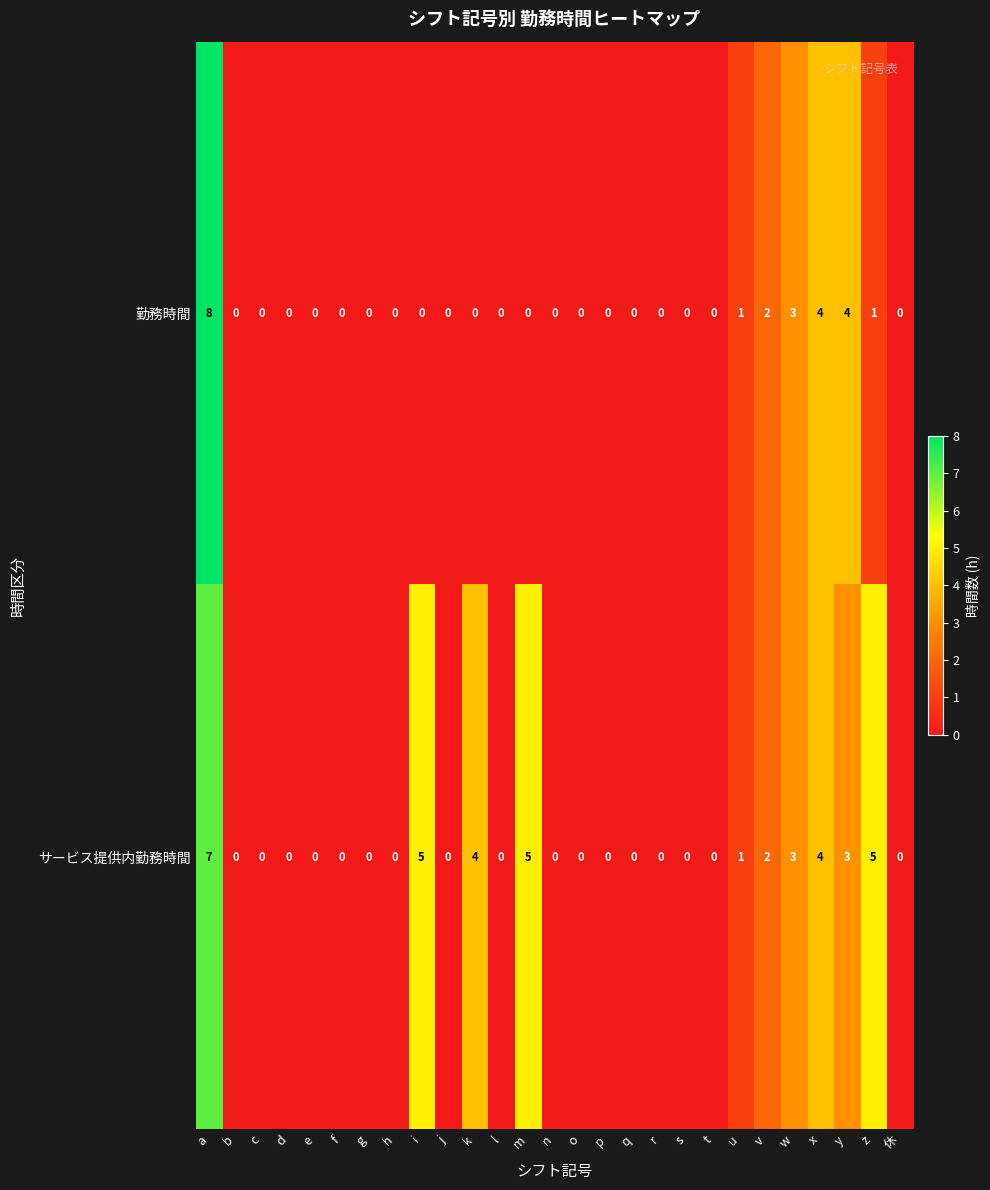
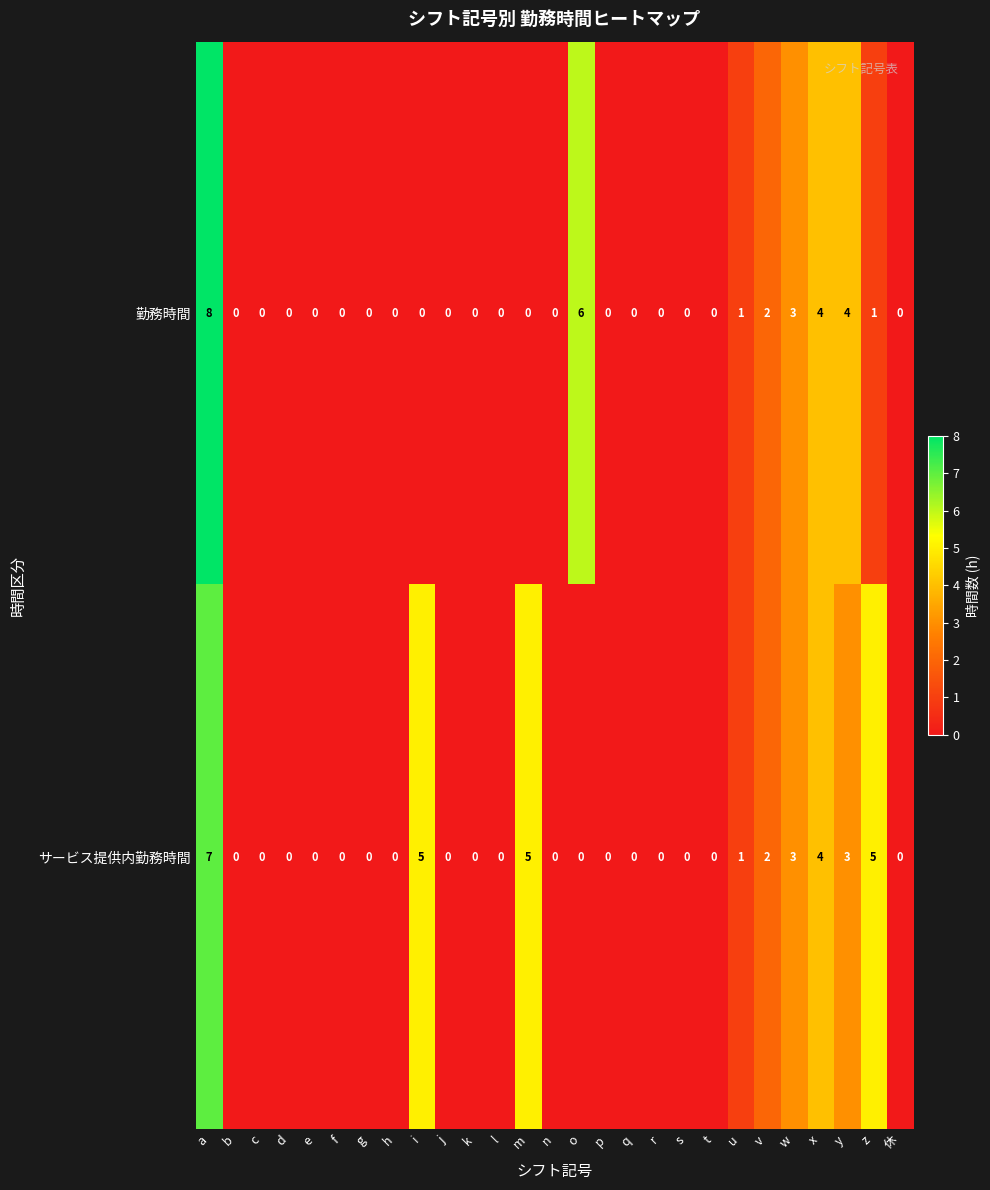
勤務時間, o: 0 -> 6
サービス提供内勤務時間, k: 4 -> 0
